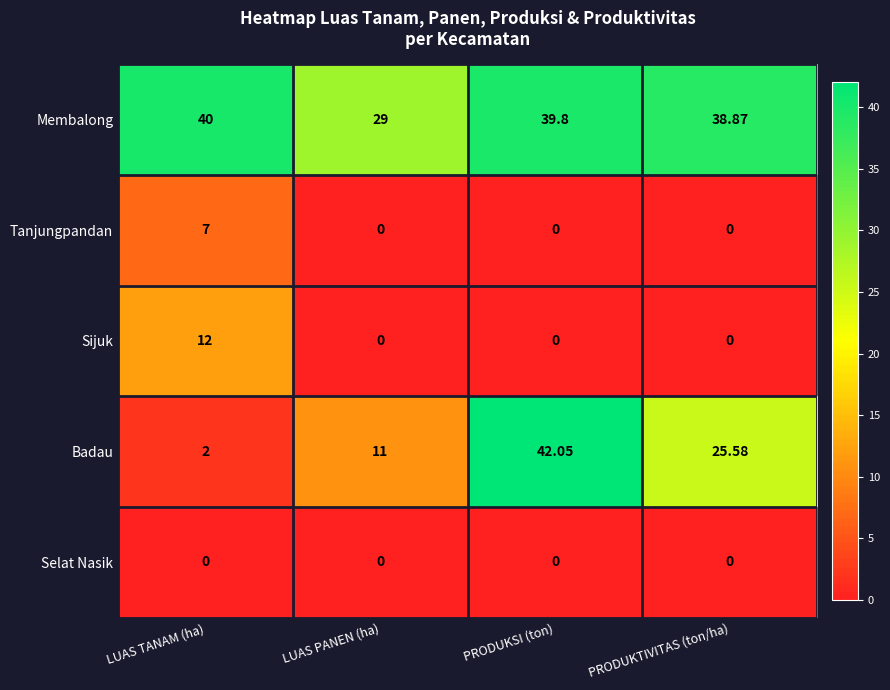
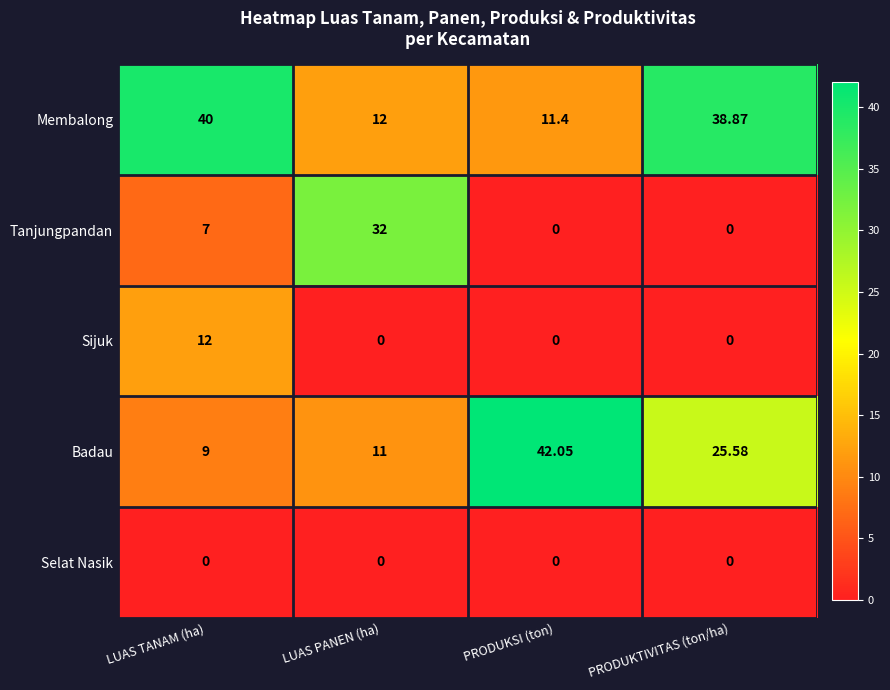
Membalong, LUAS PANEN (ha): 29 -> 12
Membalong, PRODUKSI (ton): 39.8 -> 11.4
Tanjungpandan, LUAS PANEN (ha): 0 -> 32
Badau, LUAS TANAM (ha): 2 -> 9
